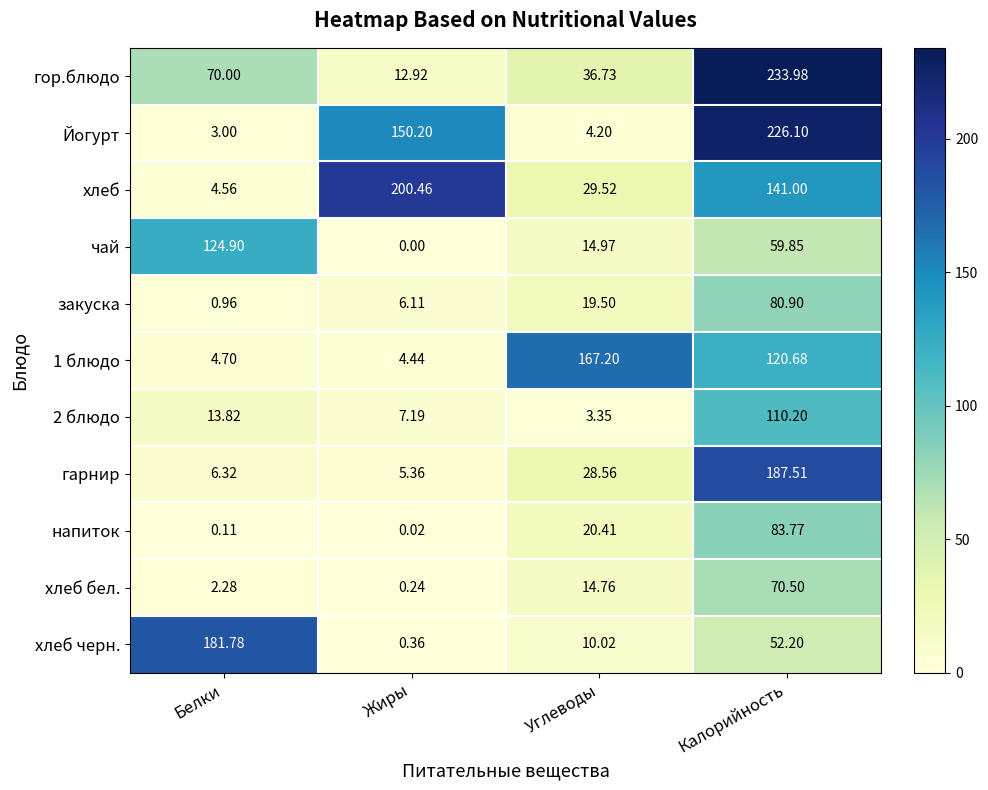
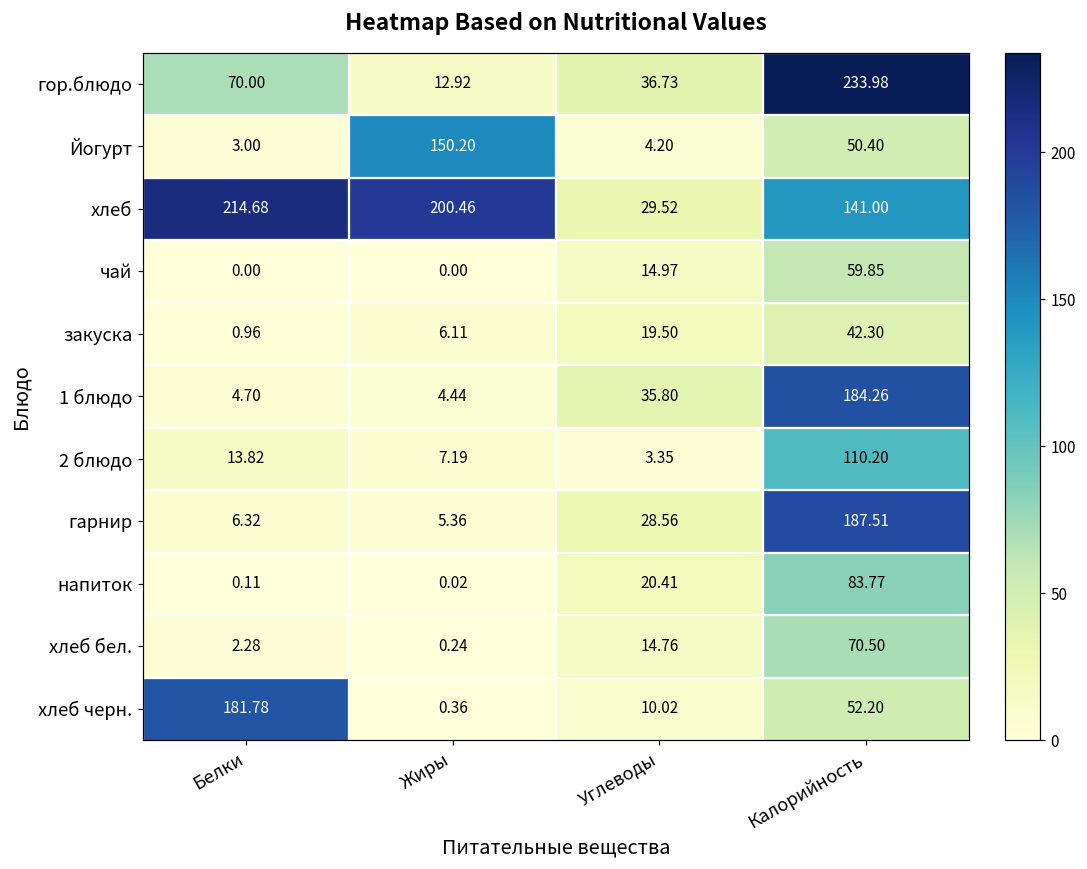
Йогурт, Калорийность: 226.10 -> 50.40
хлеб, Белки: 4.56 -> 214.68
чай, Белки: 124.90 -> 0.00
закуска, Калорийность: 80.90 -> 42.30
1 блюдо, Углеводы: 167.20 -> 35.80
1 блюдо, Калорийность: 120.68 -> 184.26
